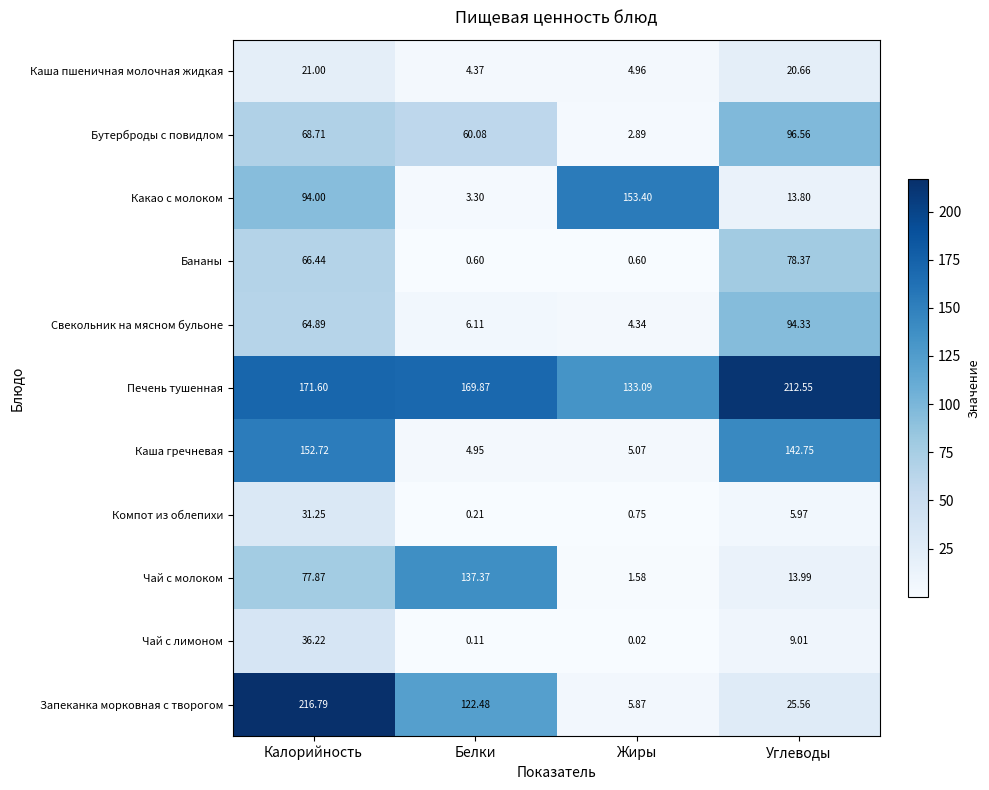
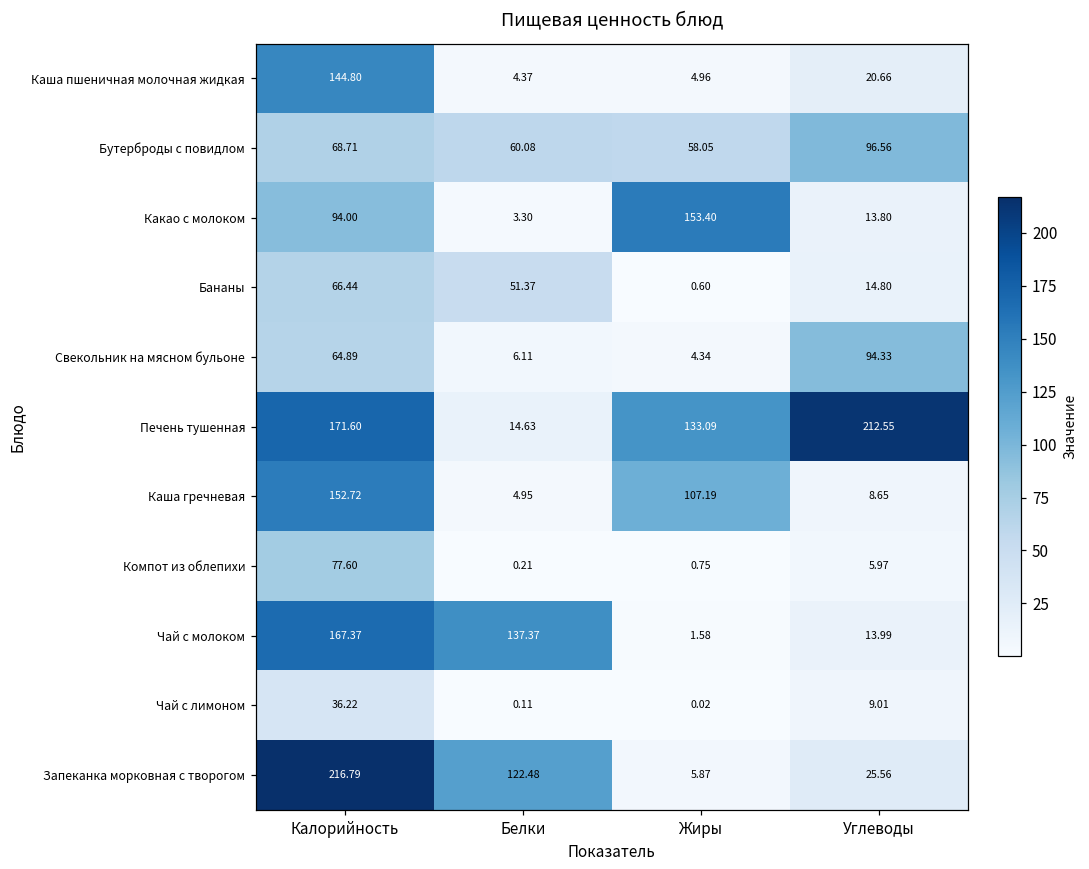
Каша пшеничная молочная жидкая, Калорийность: 21.00 -> 144.80
Бутерброды с повидлом, Жиры: 2.89 -> 58.05
Бананы, Белки: 0.60 -> 51.37
Бананы, Углеводы: 78.37 -> 14.80
Печень тушенная, Белки: 169.87 -> 14.63
Каша гречневая, Жиры: 5.07 -> 107.19
Каша гречневая, Углеводы: 142.75 -> 8.65
Компот из облепихи, Калорийность: 31.25 -> 77.60
Чай с молоком, Калорийность: 77.87 -> 167.37
